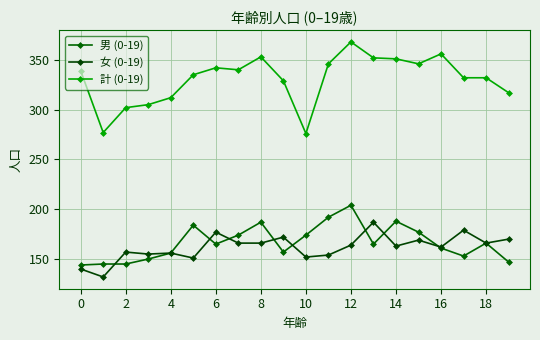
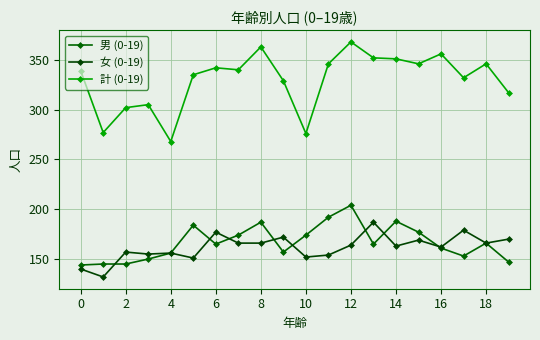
計 (0-19), 4: 310 -> 270
計 (0-19), 8: 350 -> 360
計 (0-19), 18: 330 -> 350
